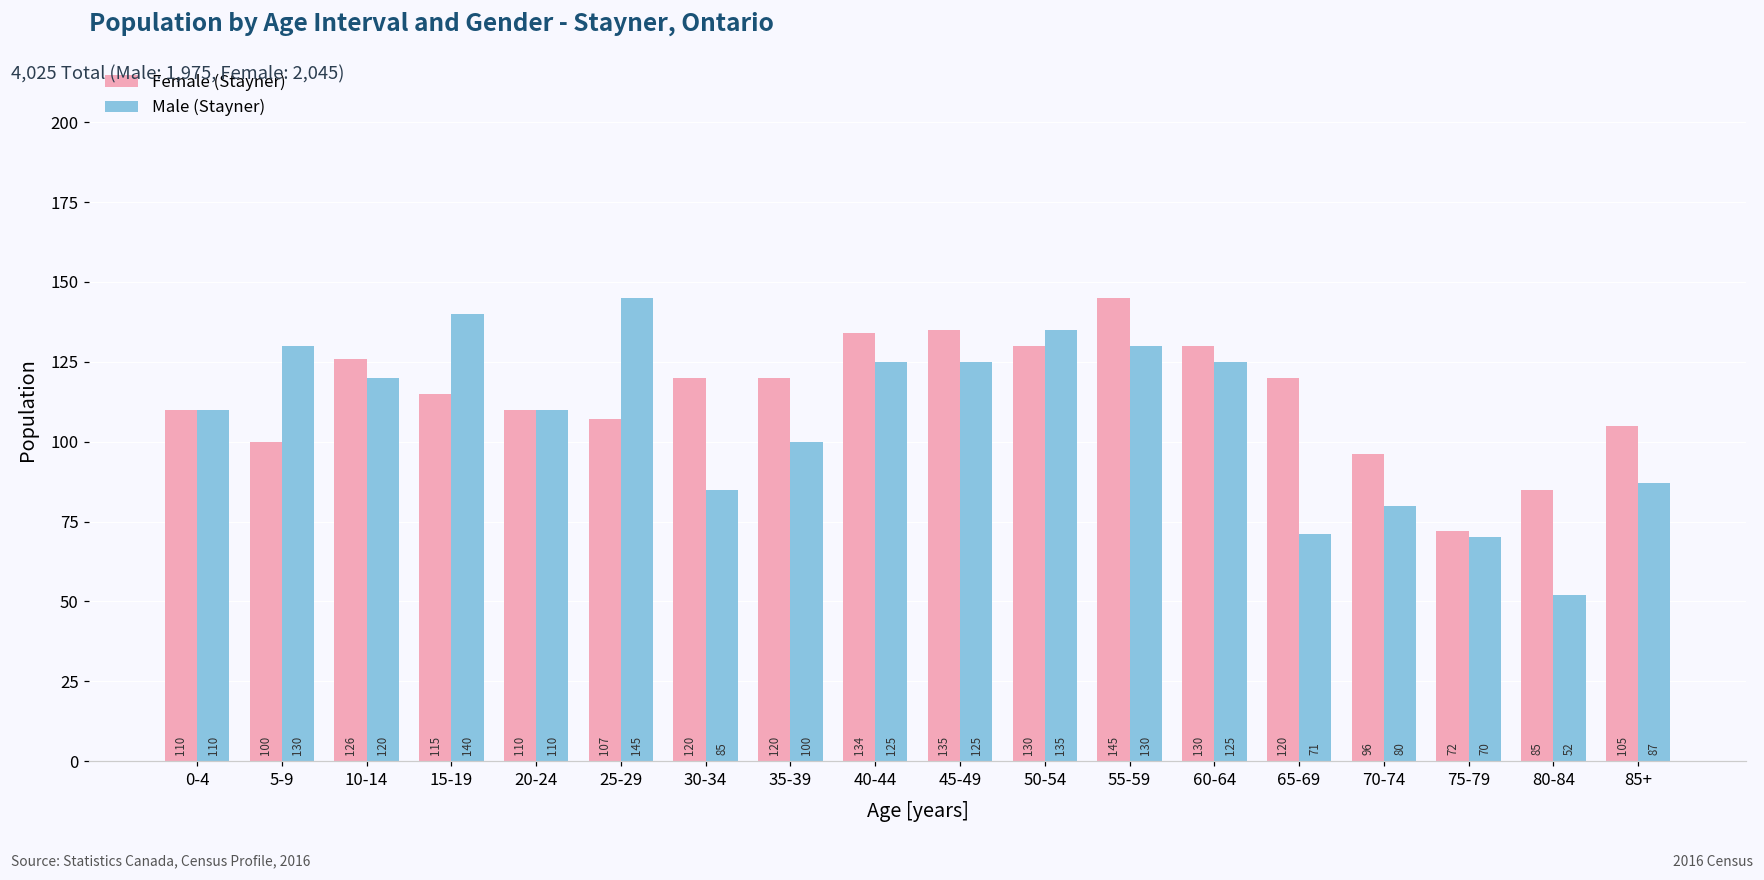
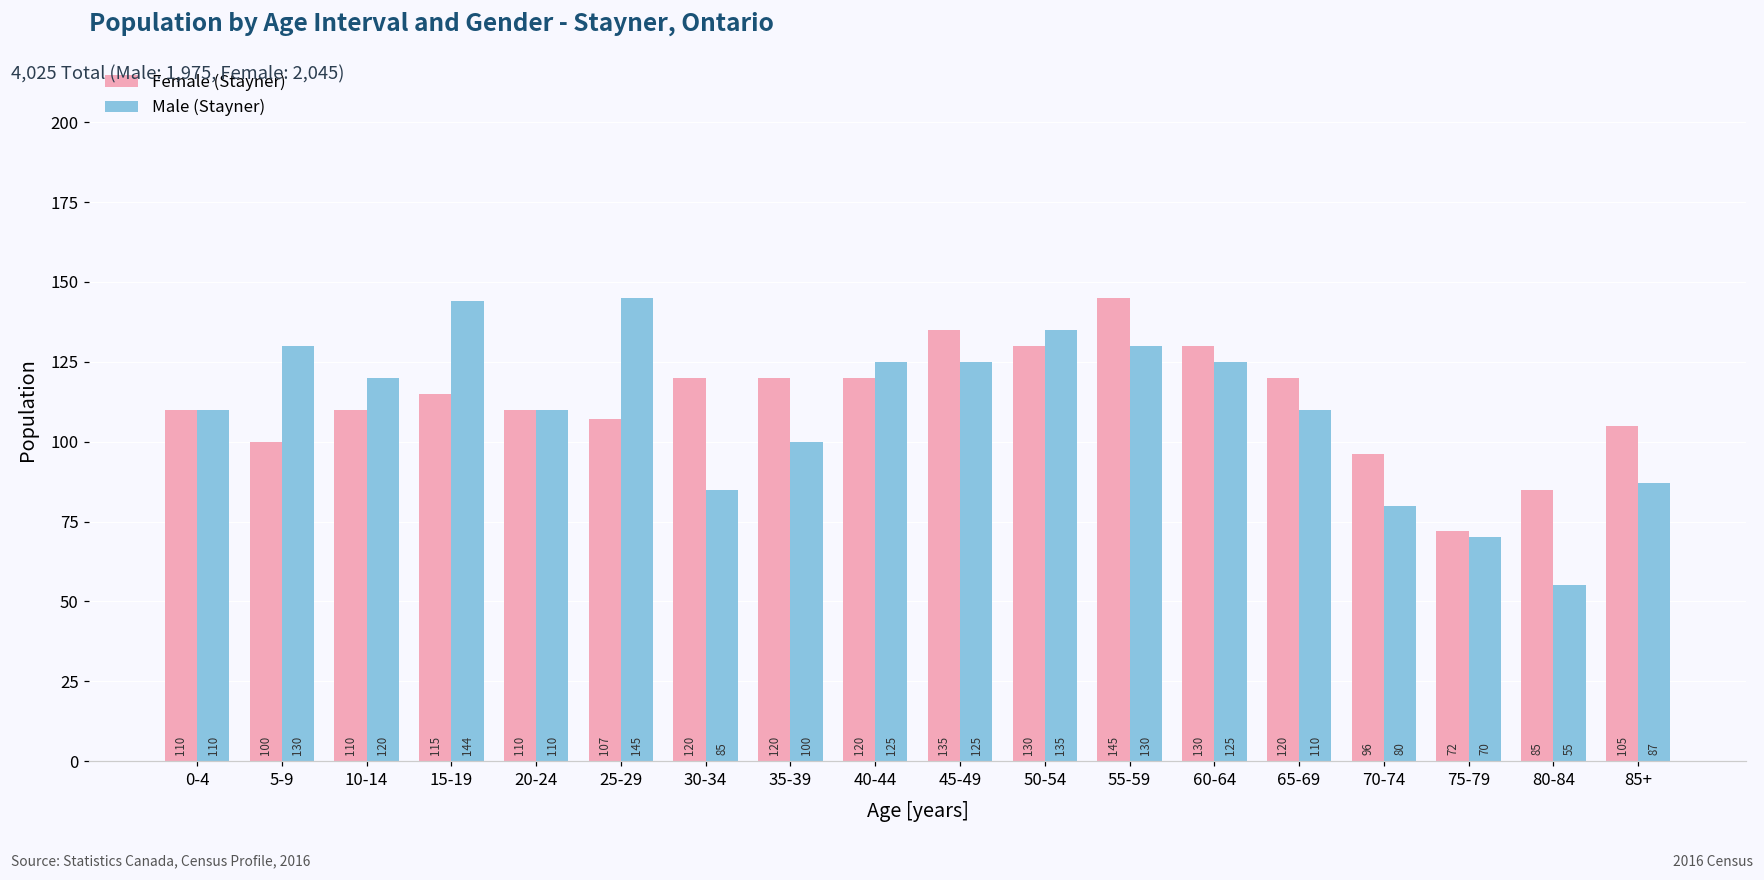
Female (Stayner), 10-14: 126 -> 110
Male (Stayner), 15-19: 140 -> 144
Female (Stayner), 40-44: 134 -> 120
Male (Stayner), 65-69: 71 -> 110
Male (Stayner), 80-84: 52 -> 55
